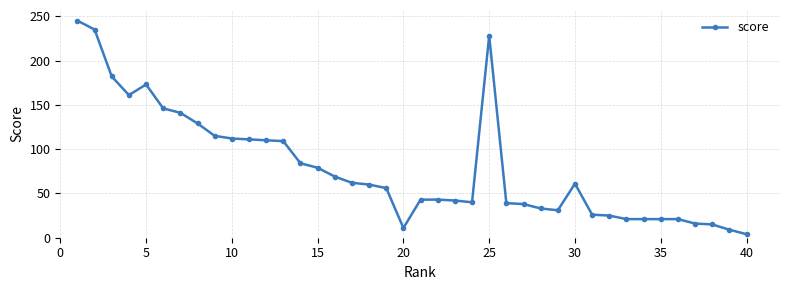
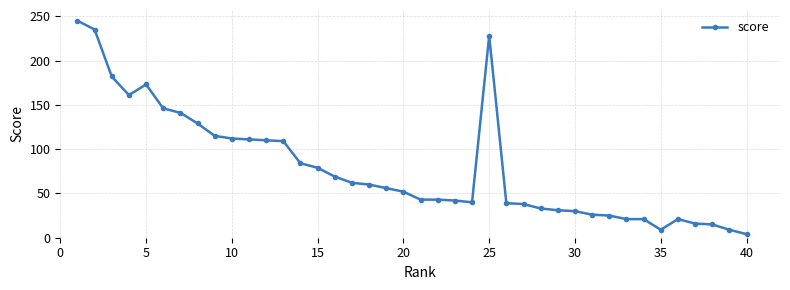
20: 10 -> 50
30: 60 -> 30
35: 20 -> 10
